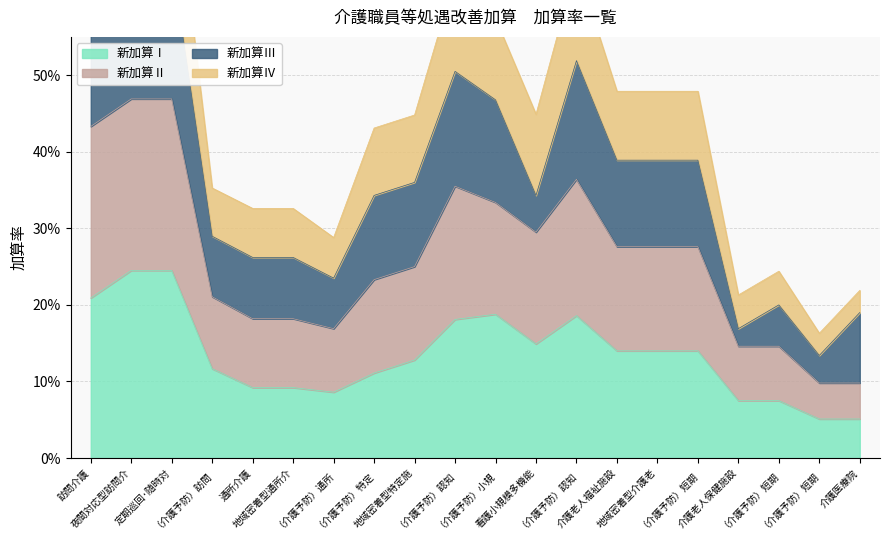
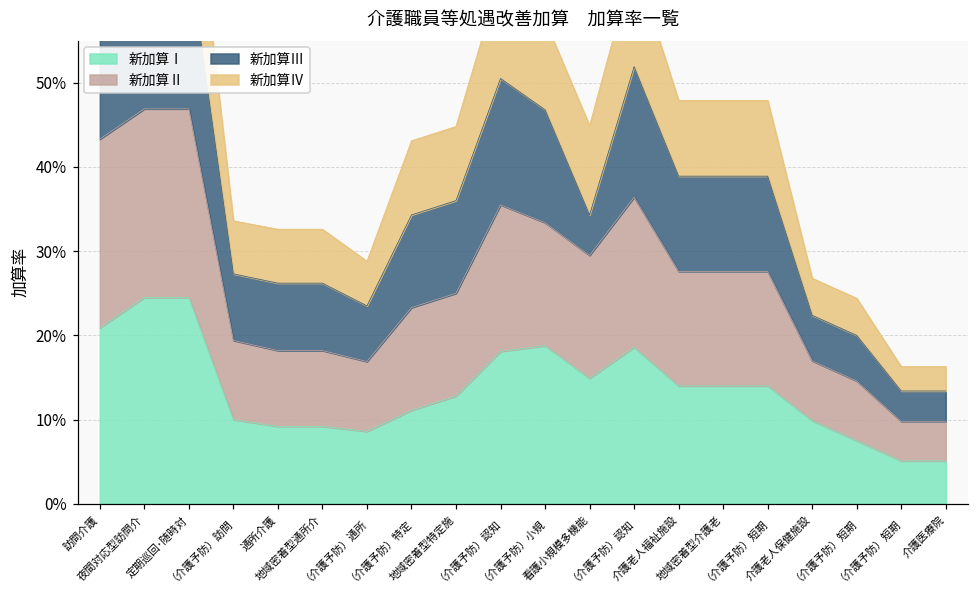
新加算Ⅰ, （介護予防）訪問: 12% -> 10%
新加算Ⅰ, 介護老人保健施設: 8% -> 10%
新加算Ⅲ, 介護老人保健施設: 2% -> 5%
新加算Ⅲ, 介護医療院: 9% -> 4%
